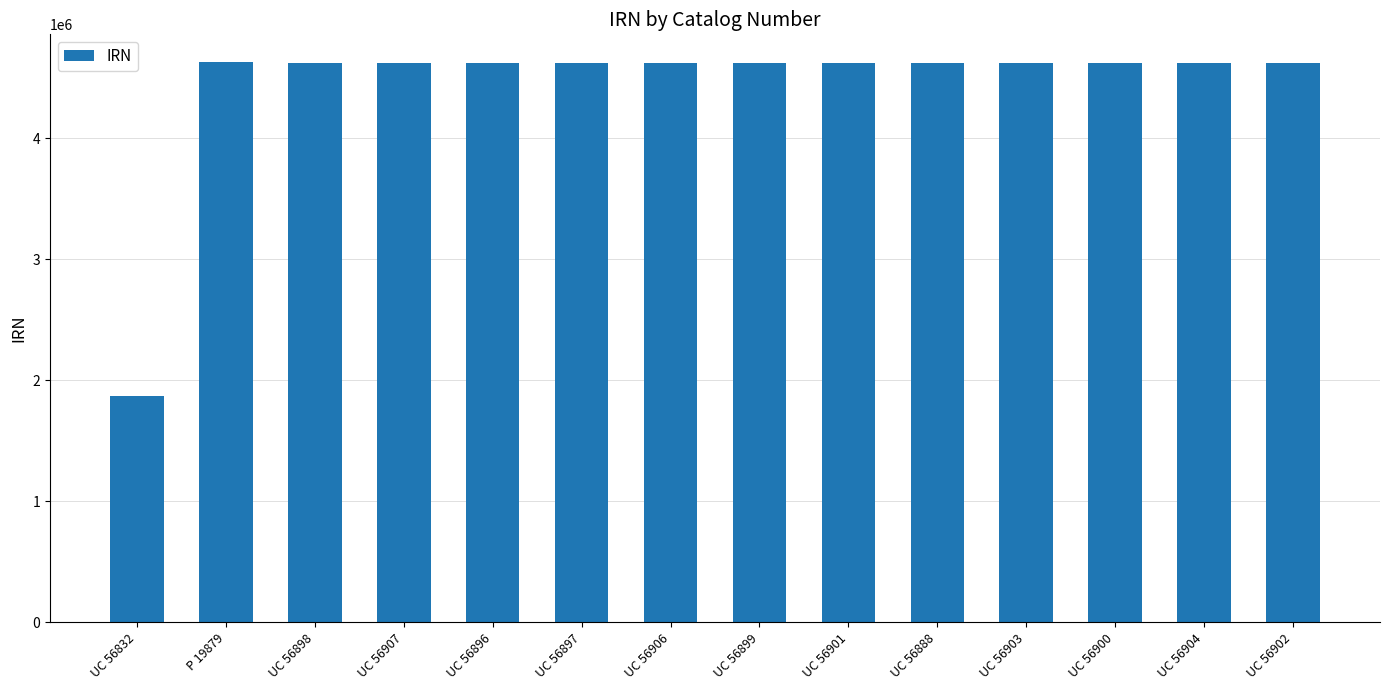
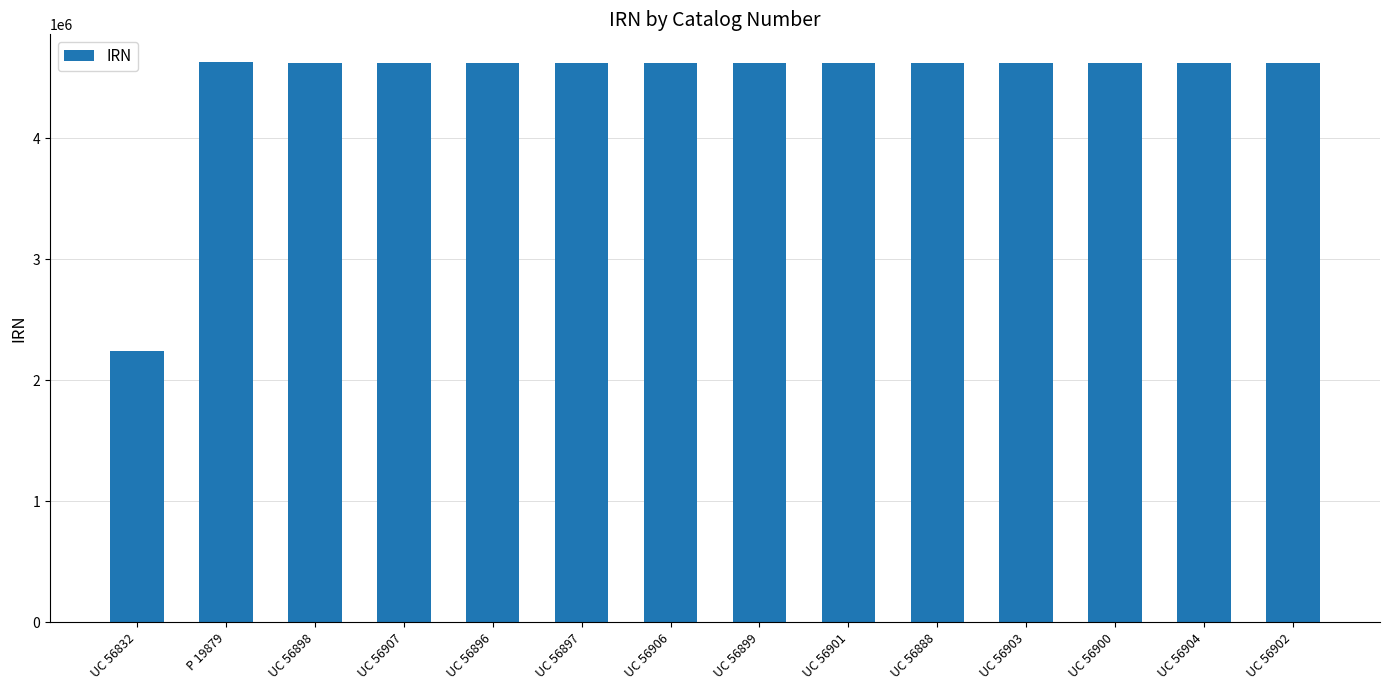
UC 56832: 1870000 -> 2240000
